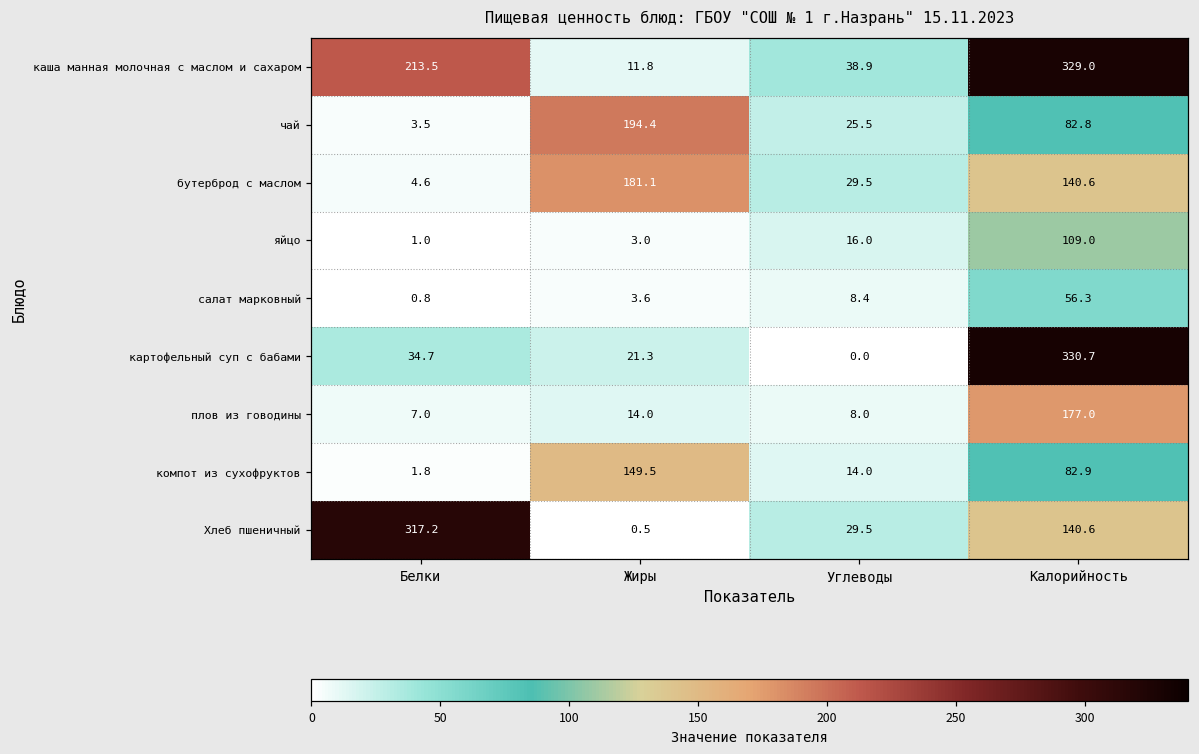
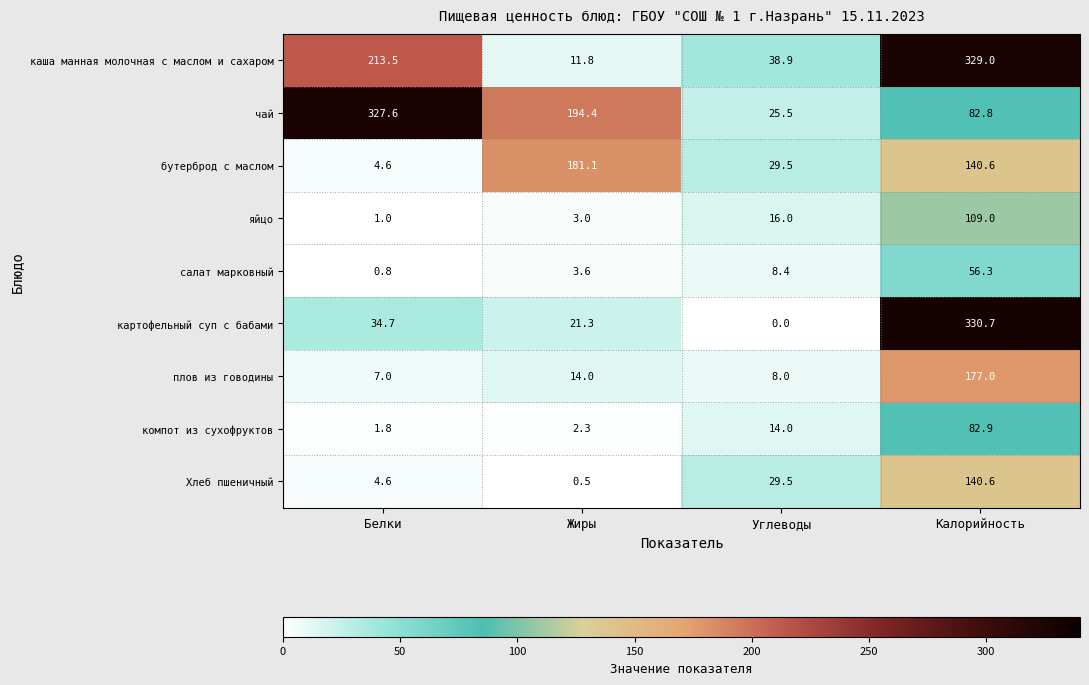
чай, Белки: 3.5 -> 327.6
компот из сухофруктов, Жиры: 149.5 -> 2.3
Хлеб пшеничный, Белки: 317.2 -> 4.6
